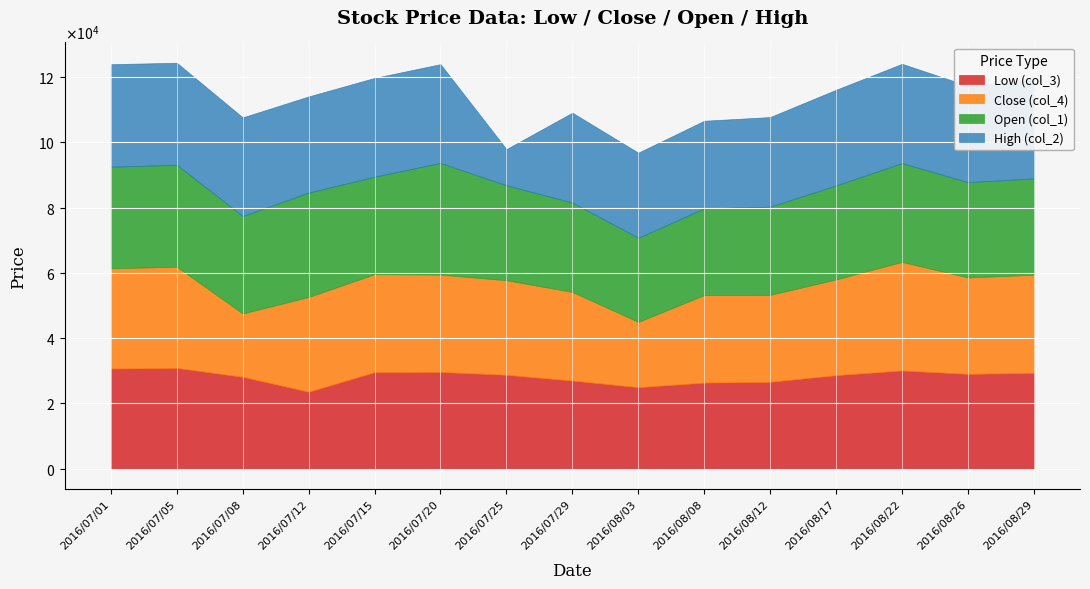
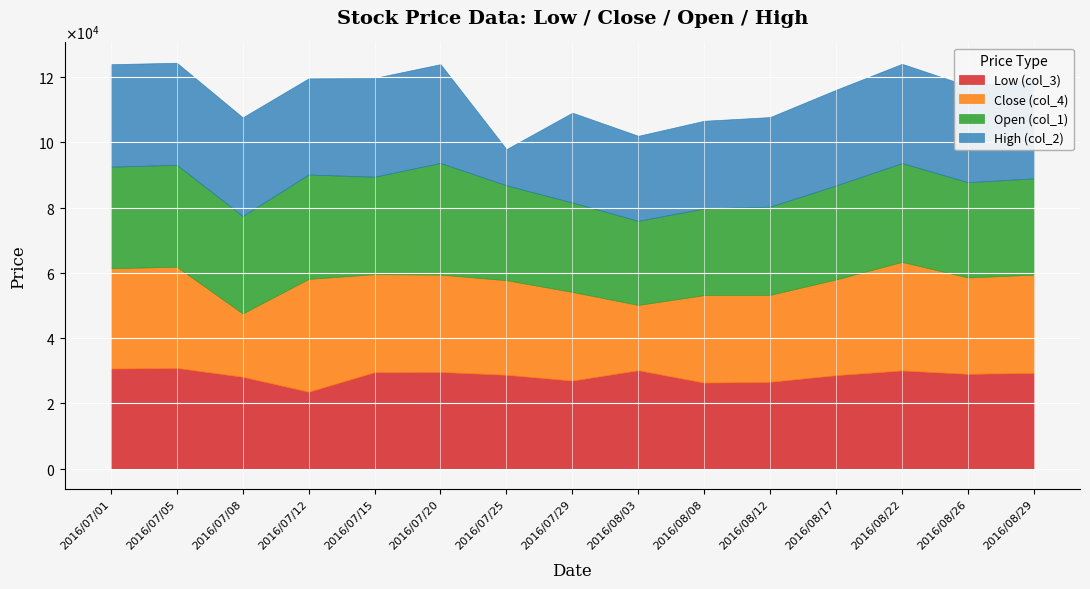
Close (col_4), 2016/07/12: 29000 -> 35000
Low (col_3), 2016/08/03: 25000 -> 30000
